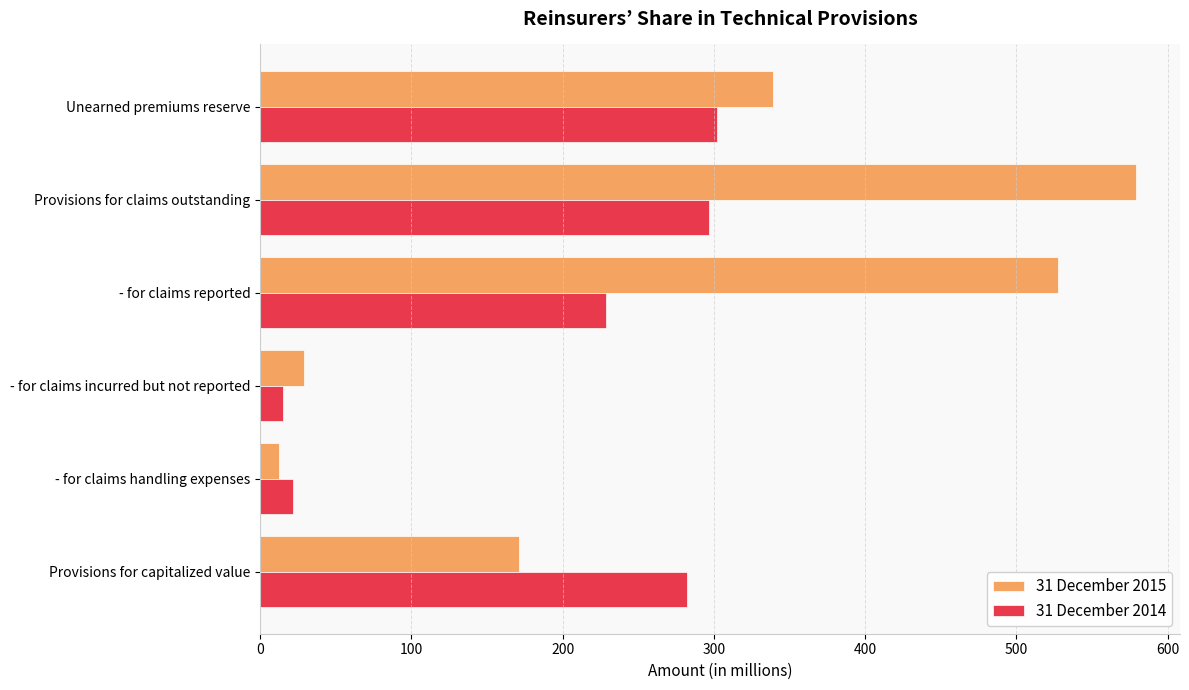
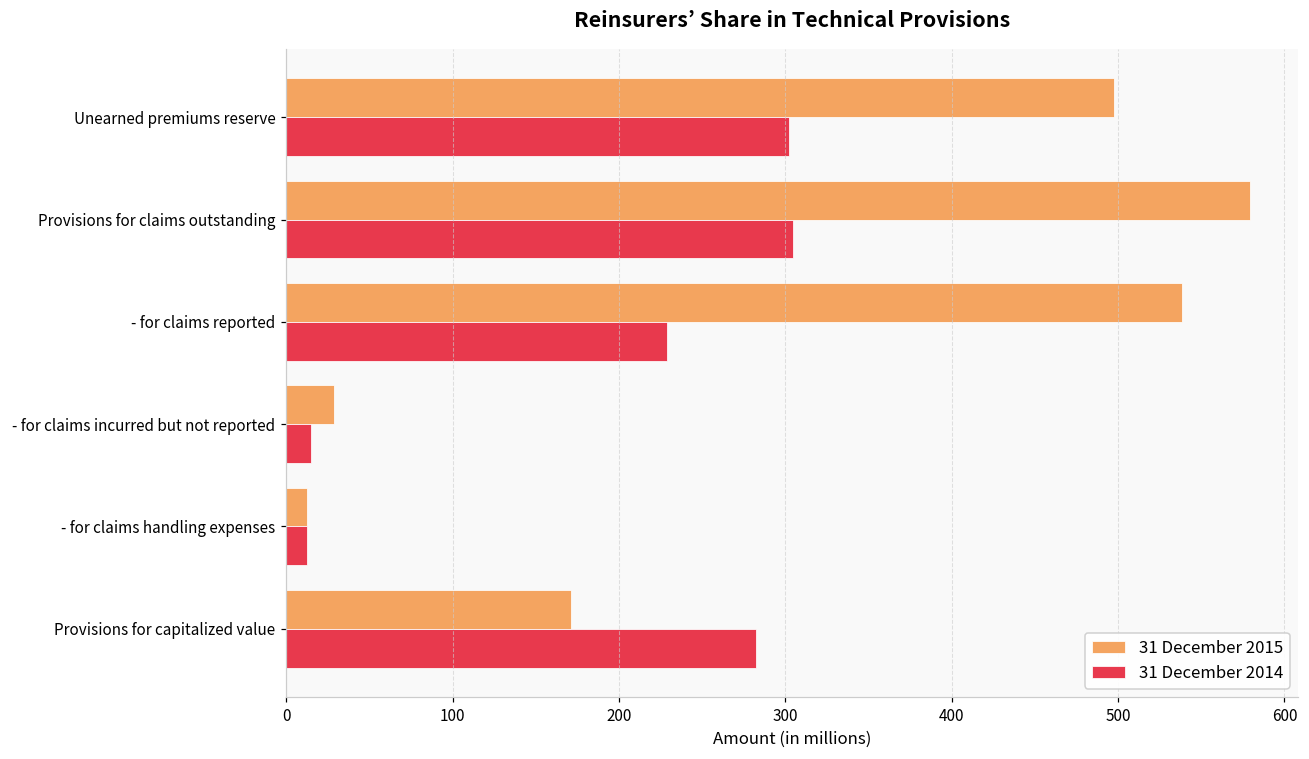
31 December 2015, Unearned premiums reserve: 339 -> 498
31 December 2014, Provisions for claims outstanding: 297 -> 304
31 December 2015, - for claims reported: 528 -> 538
31 December 2014, - for claims handling expenses: 22 -> 12
